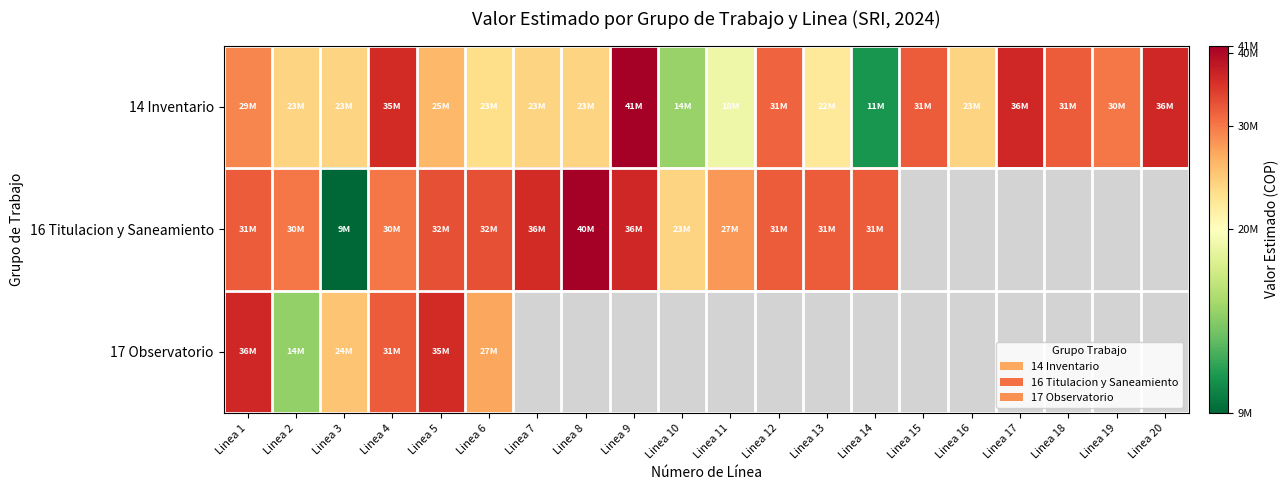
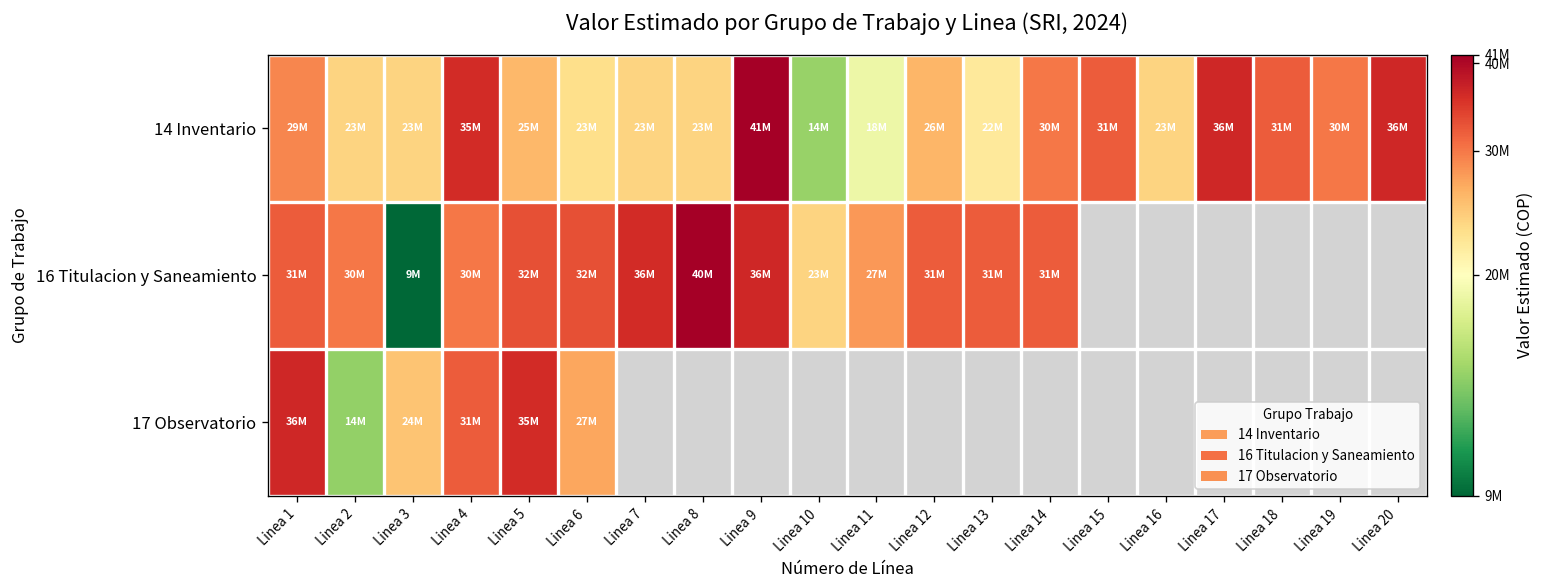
14 Inventario, Linea 12: 31M -> 26M
14 Inventario, Linea 14: 11M -> 30M
